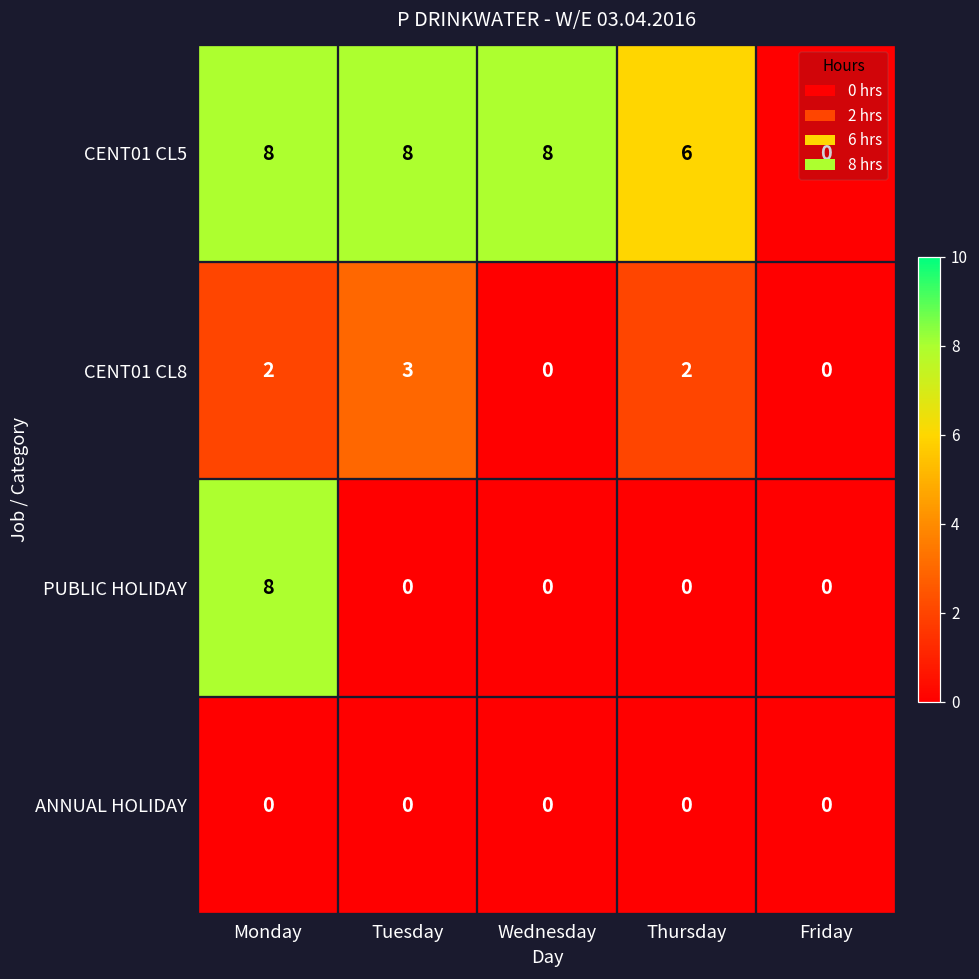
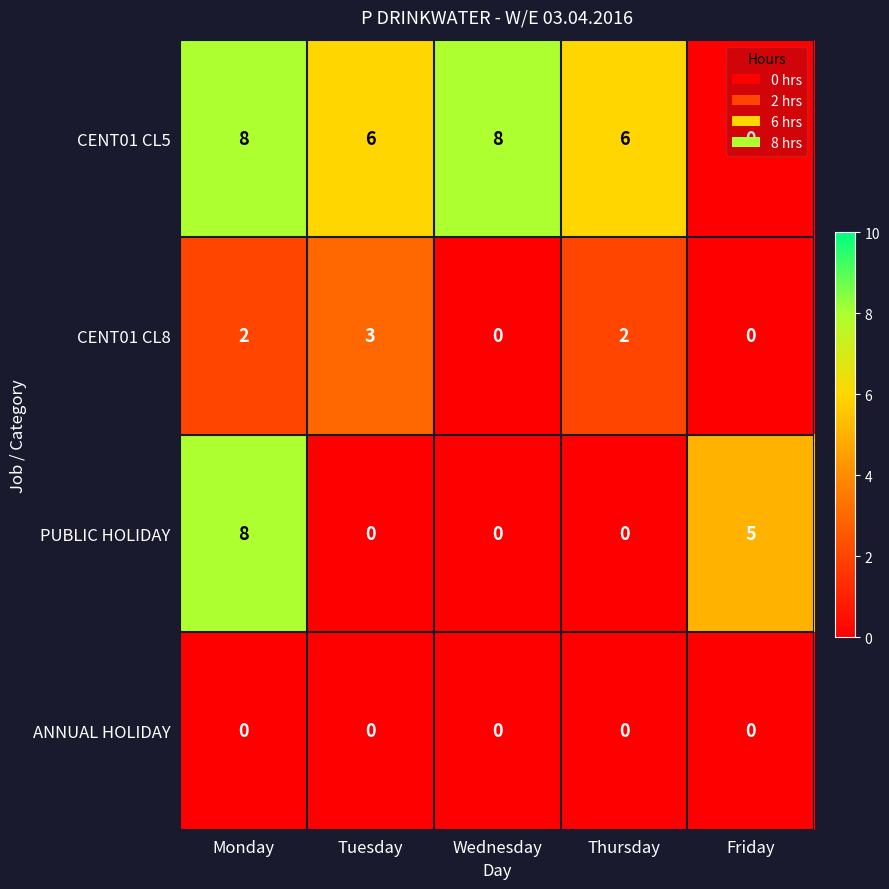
CENT01 CL5, Tuesday: 8 -> 6
PUBLIC HOLIDAY, Friday: 0 -> 5
